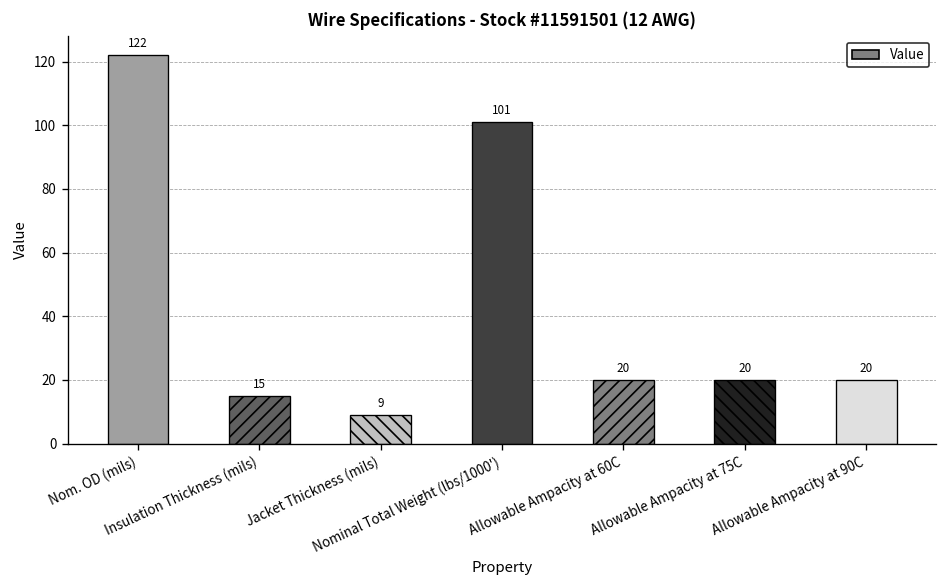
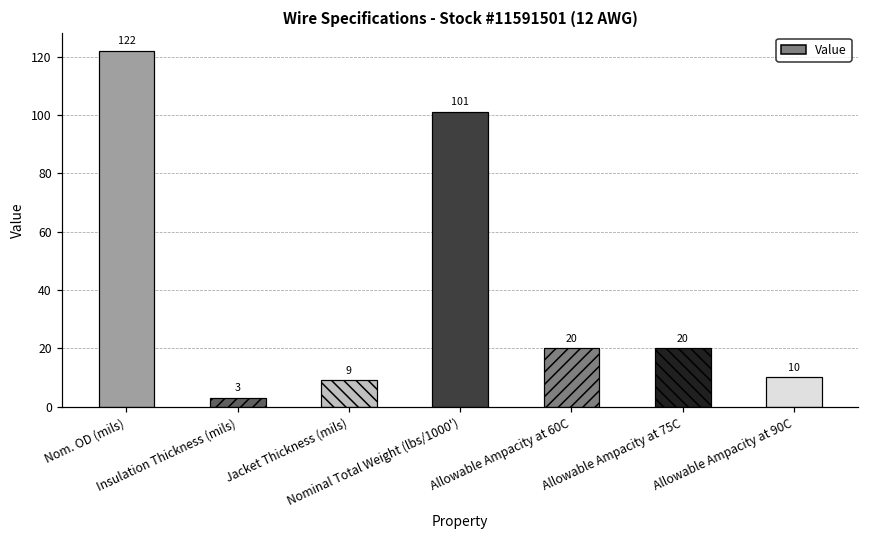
Insulation Thickness (mils): 15 -> 3
Allowable Ampacity at 90C: 20 -> 10
